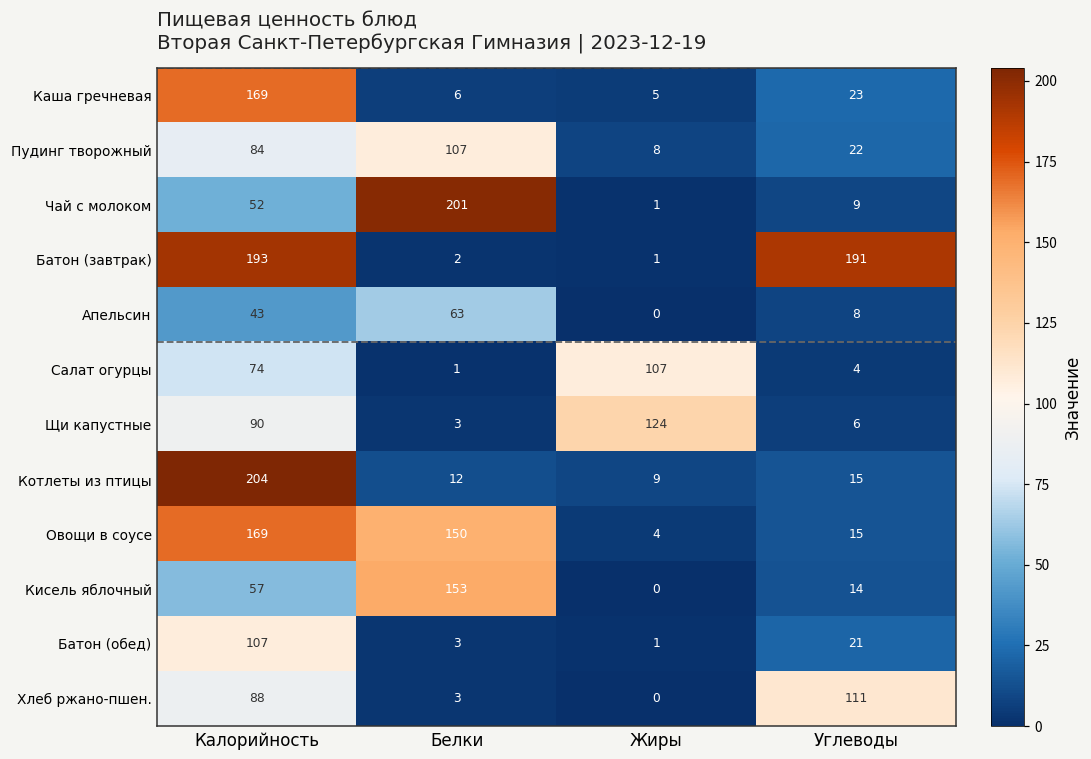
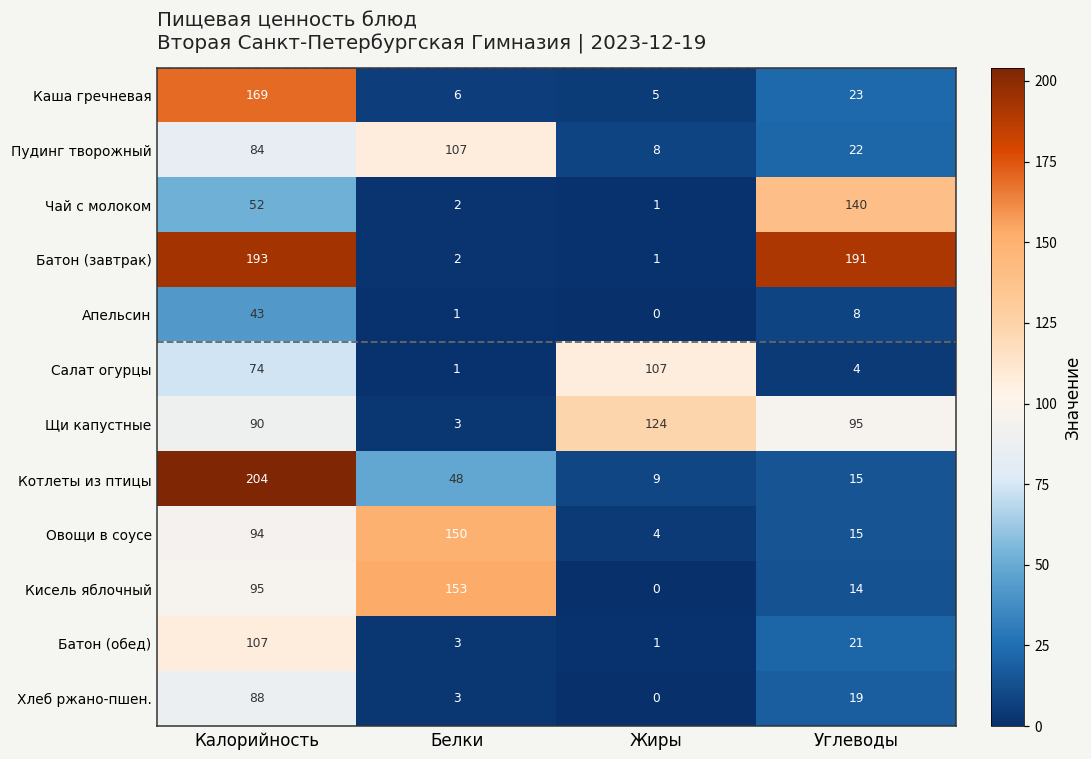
Чай с молоком, Белки: 201 -> 2
Чай с молоком, Углеводы: 9 -> 140
Апельсин, Белки: 63 -> 1
Щи капустные, Углеводы: 6 -> 95
Котлеты из птицы, Белки: 12 -> 48
Овощи в соусе, Калорийность: 169 -> 94
Кисель яблочный, Калорийность: 57 -> 95
Хлеб ржано-пшен., Углеводы: 111 -> 19
